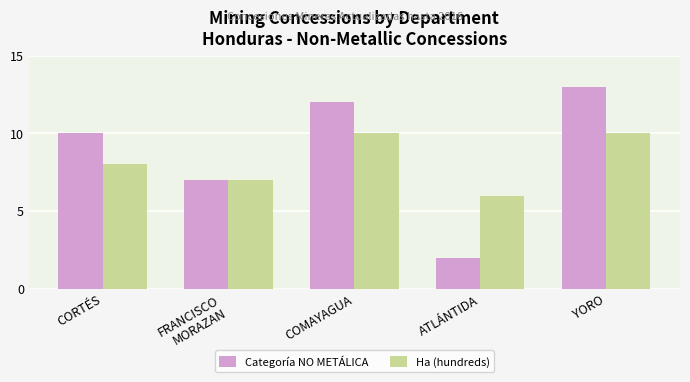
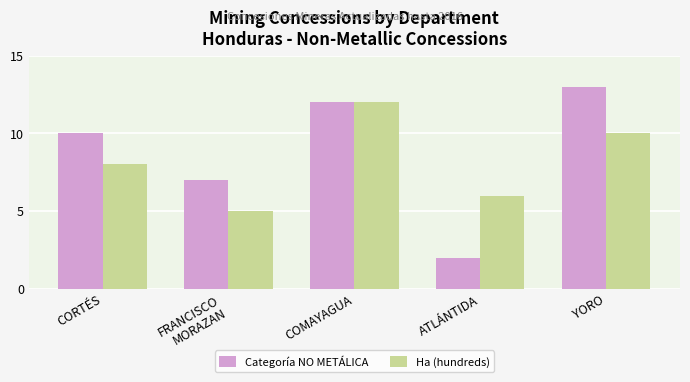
Ha (hundreds), FRANCISCO MORAZAN: 7 -> 5
Ha (hundreds), COMAYAGUA: 10 -> 12
